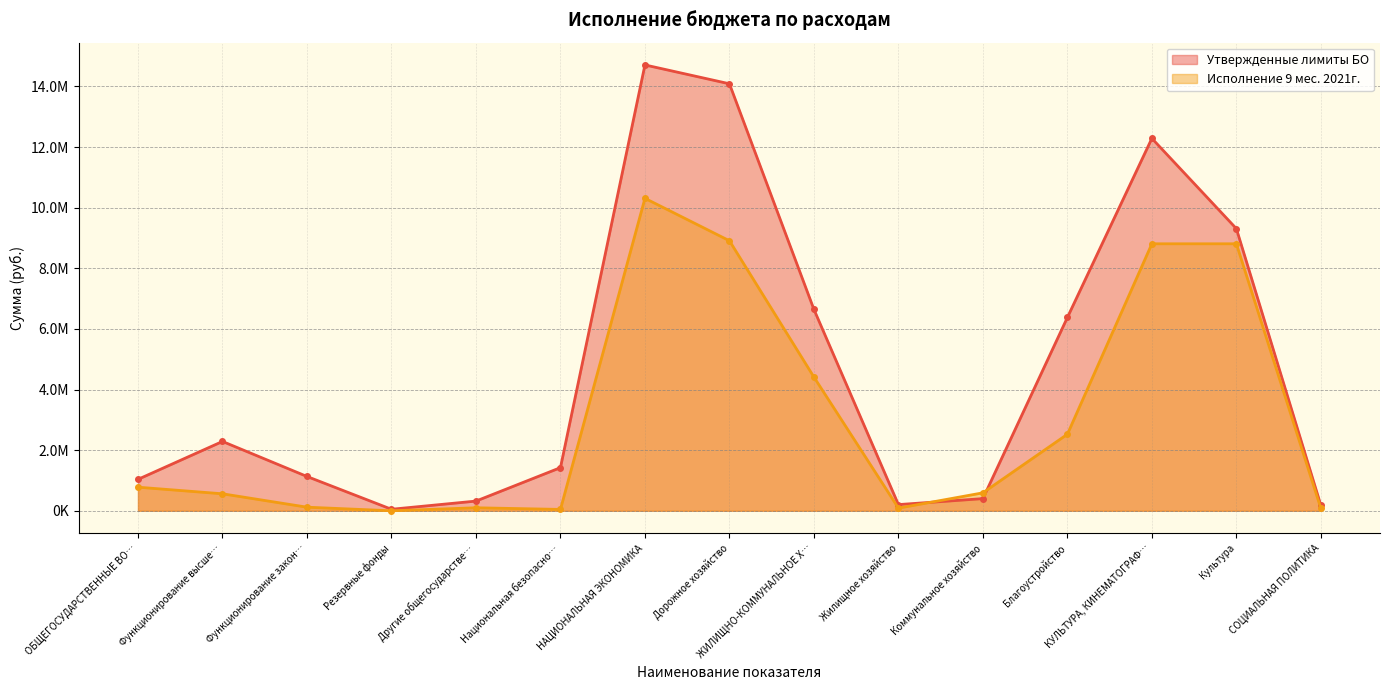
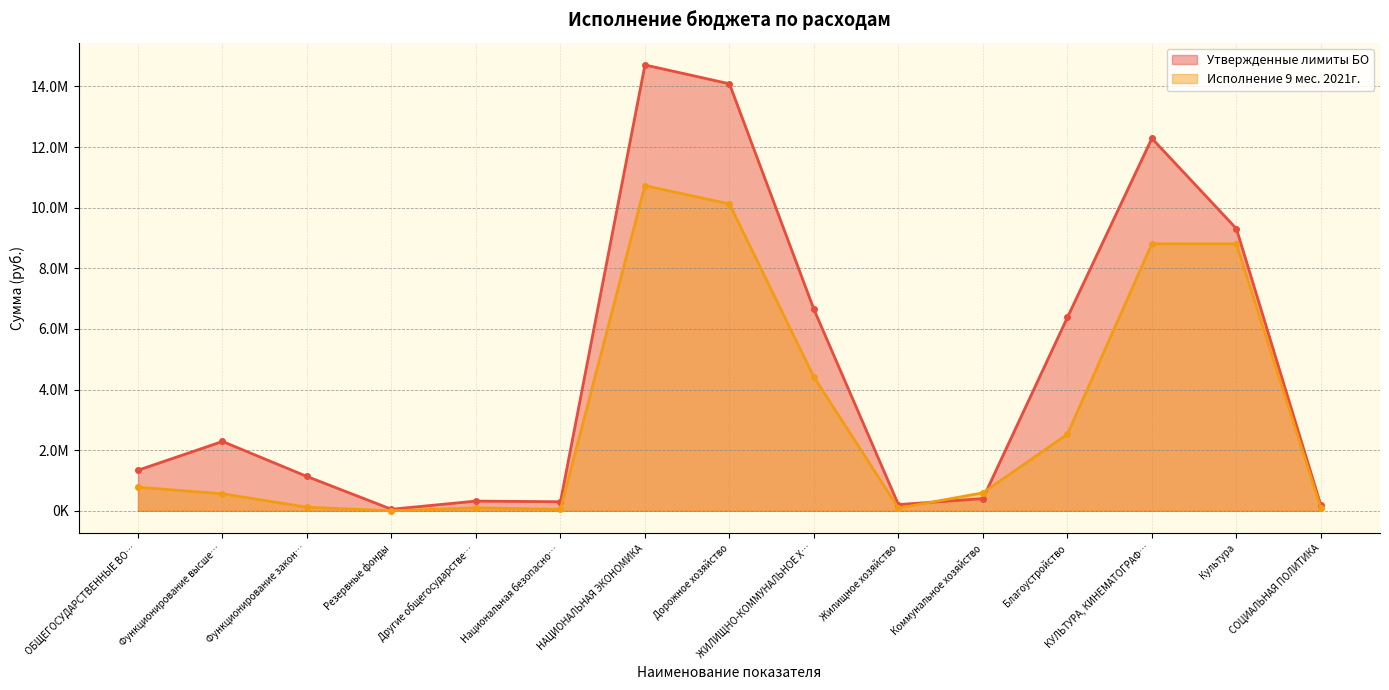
Утвержденные лимиты БО, ОБЩЕГОСУДАРСТВЕННЫЕ ВО…: 1000000 -> 1300000
Утвержденные лимиты БО, Национальная безопасно…: 1400000 -> 300000
Исполнение 9 мес. 2021г., НАЦИОНАЛЬНАЯ ЭКОНОМИКА: 10300000 -> 10700000
Исполнение 9 мес. 2021г., Дорожное хозяйство: 8900000 -> 10100000
